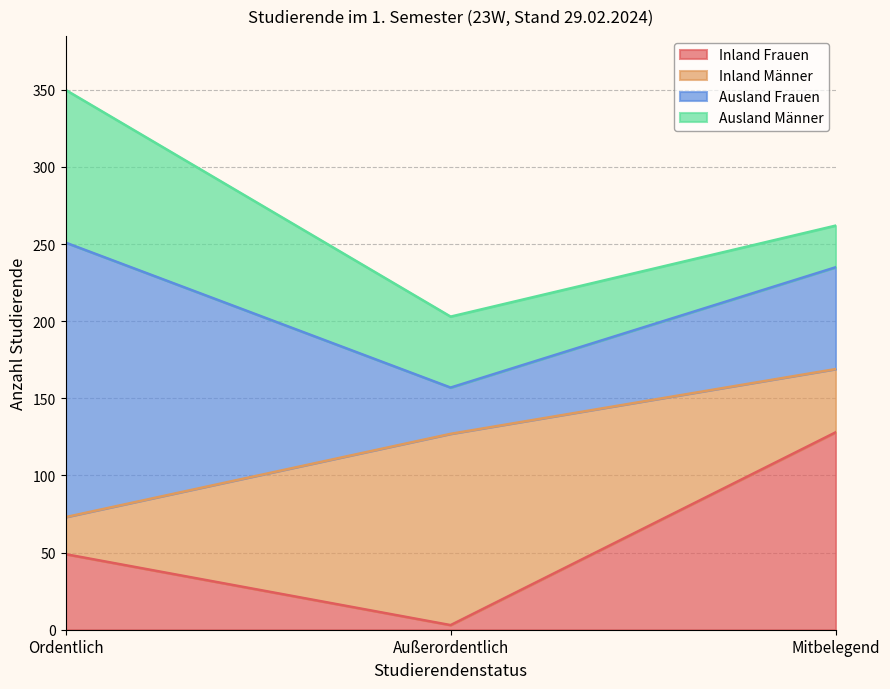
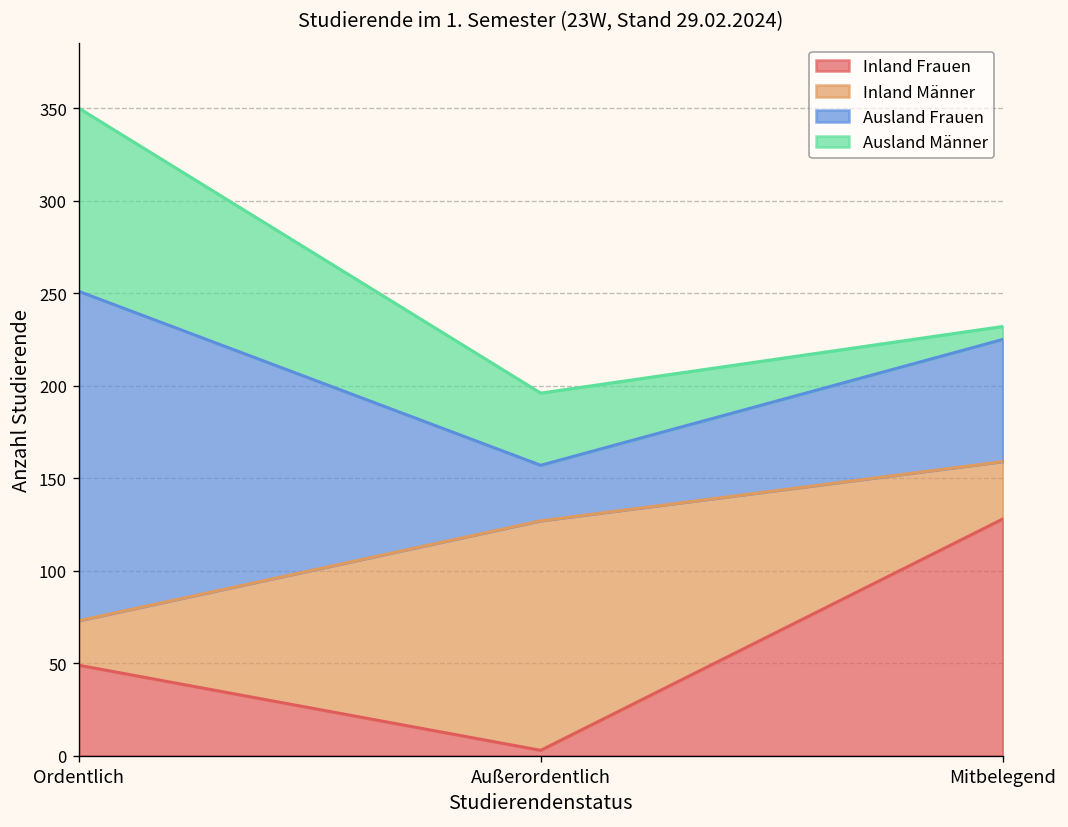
Ausland Männer, Außerordentlich: 46 -> 39
Inland Männer, Mitbelegend: 41 -> 31
Ausland Männer, Mitbelegend: 27 -> 7
